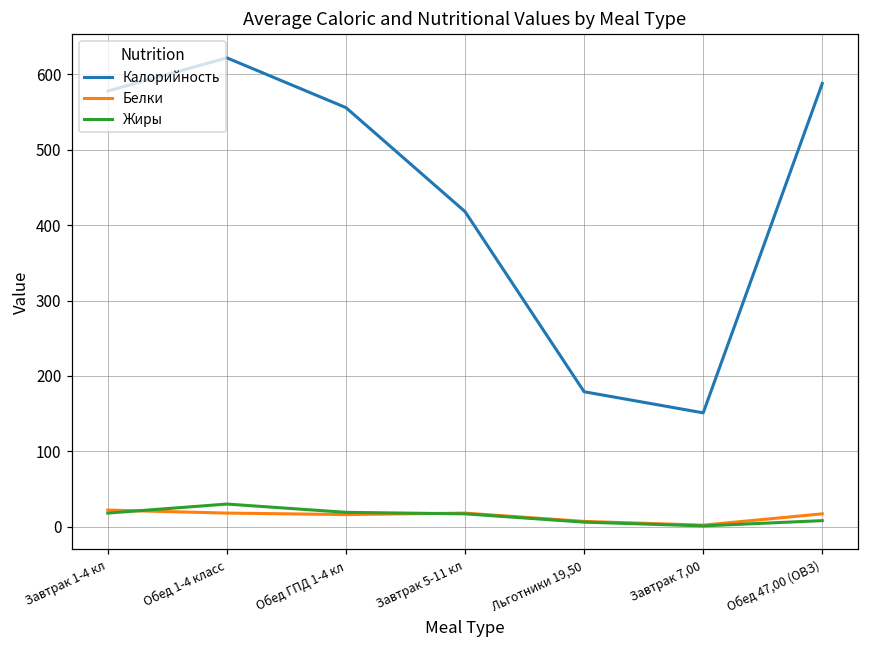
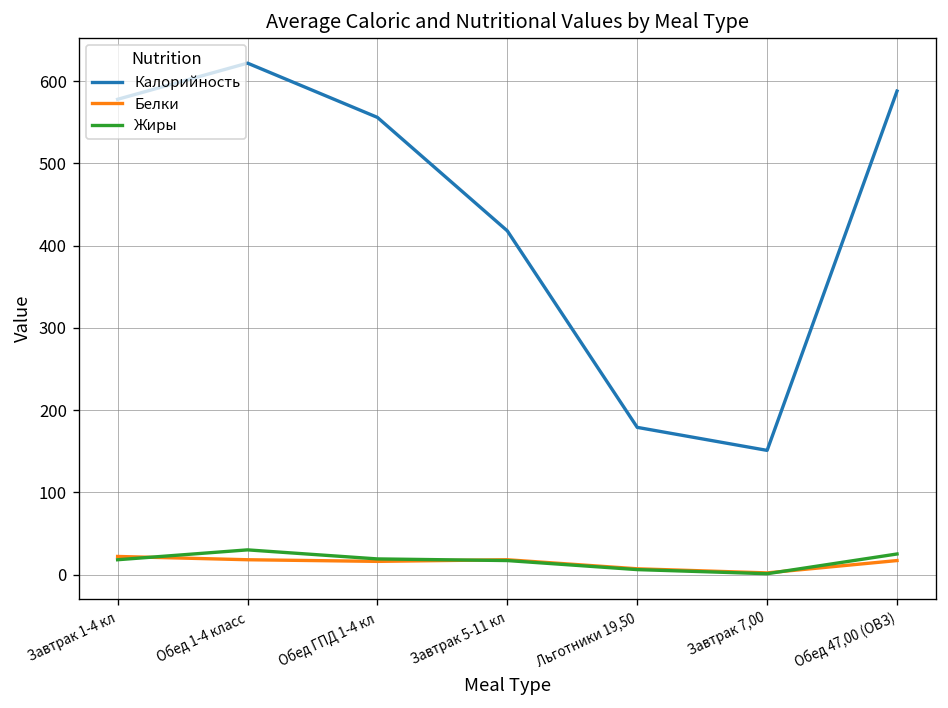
Жиры, Обед 47,00 (ОВЗ): 10 -> 30
